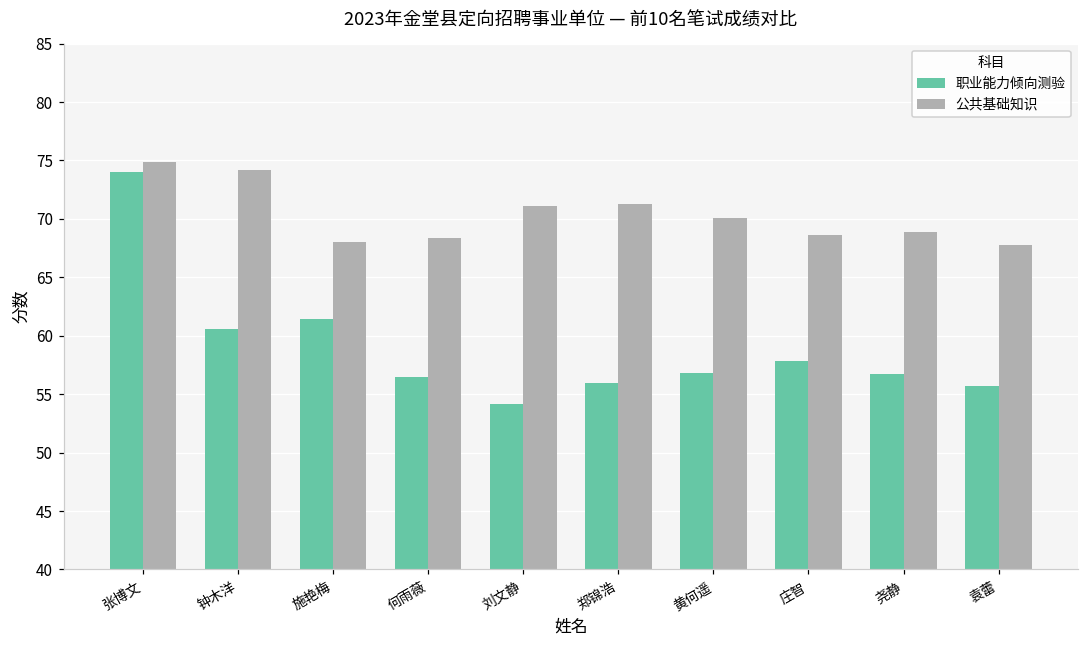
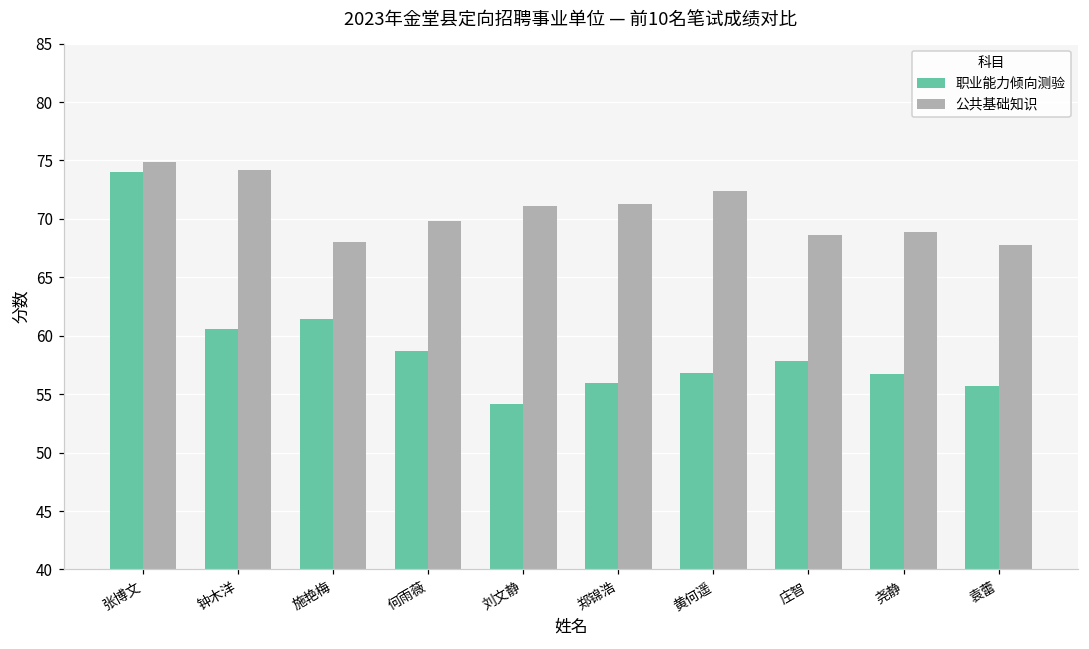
职业能力倾向测验, 何雨薇: 56.5 -> 58.7
公共基础知识, 何雨薇: 68.4 -> 69.8
公共基础知识, 黄何遥: 70.1 -> 72.4
